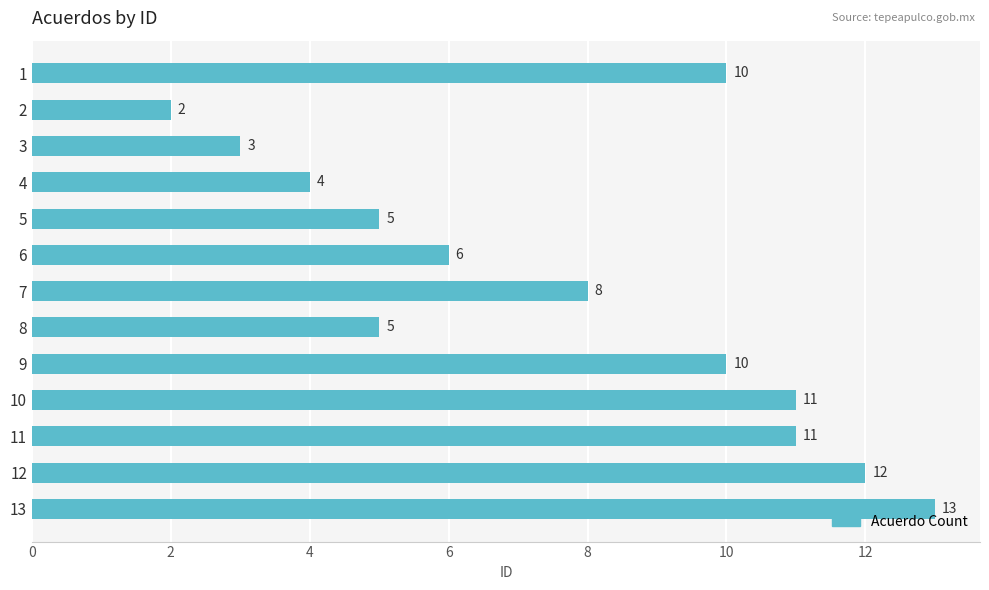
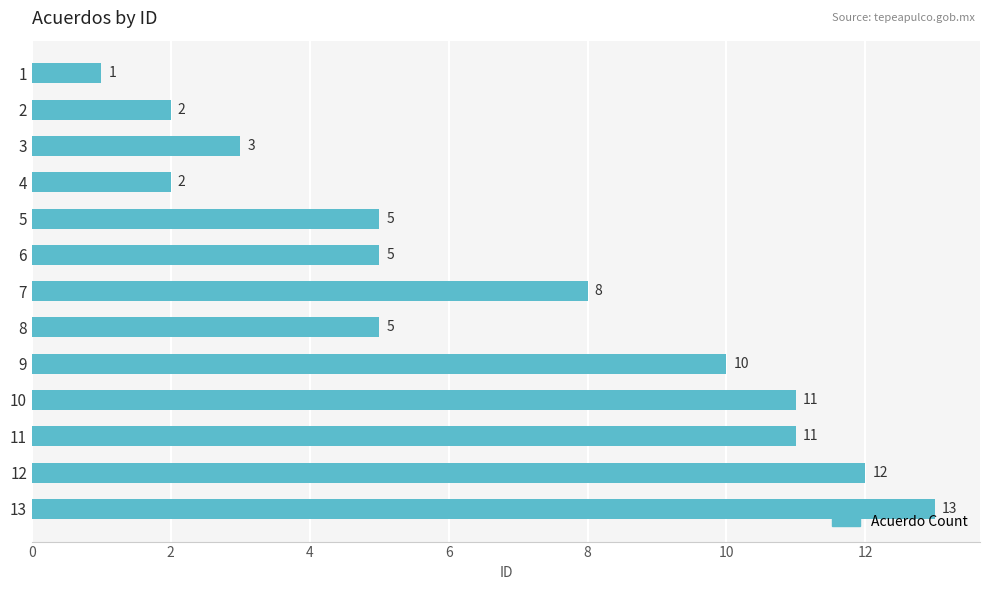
1: 10 -> 1
4: 4 -> 2
6: 6 -> 5
